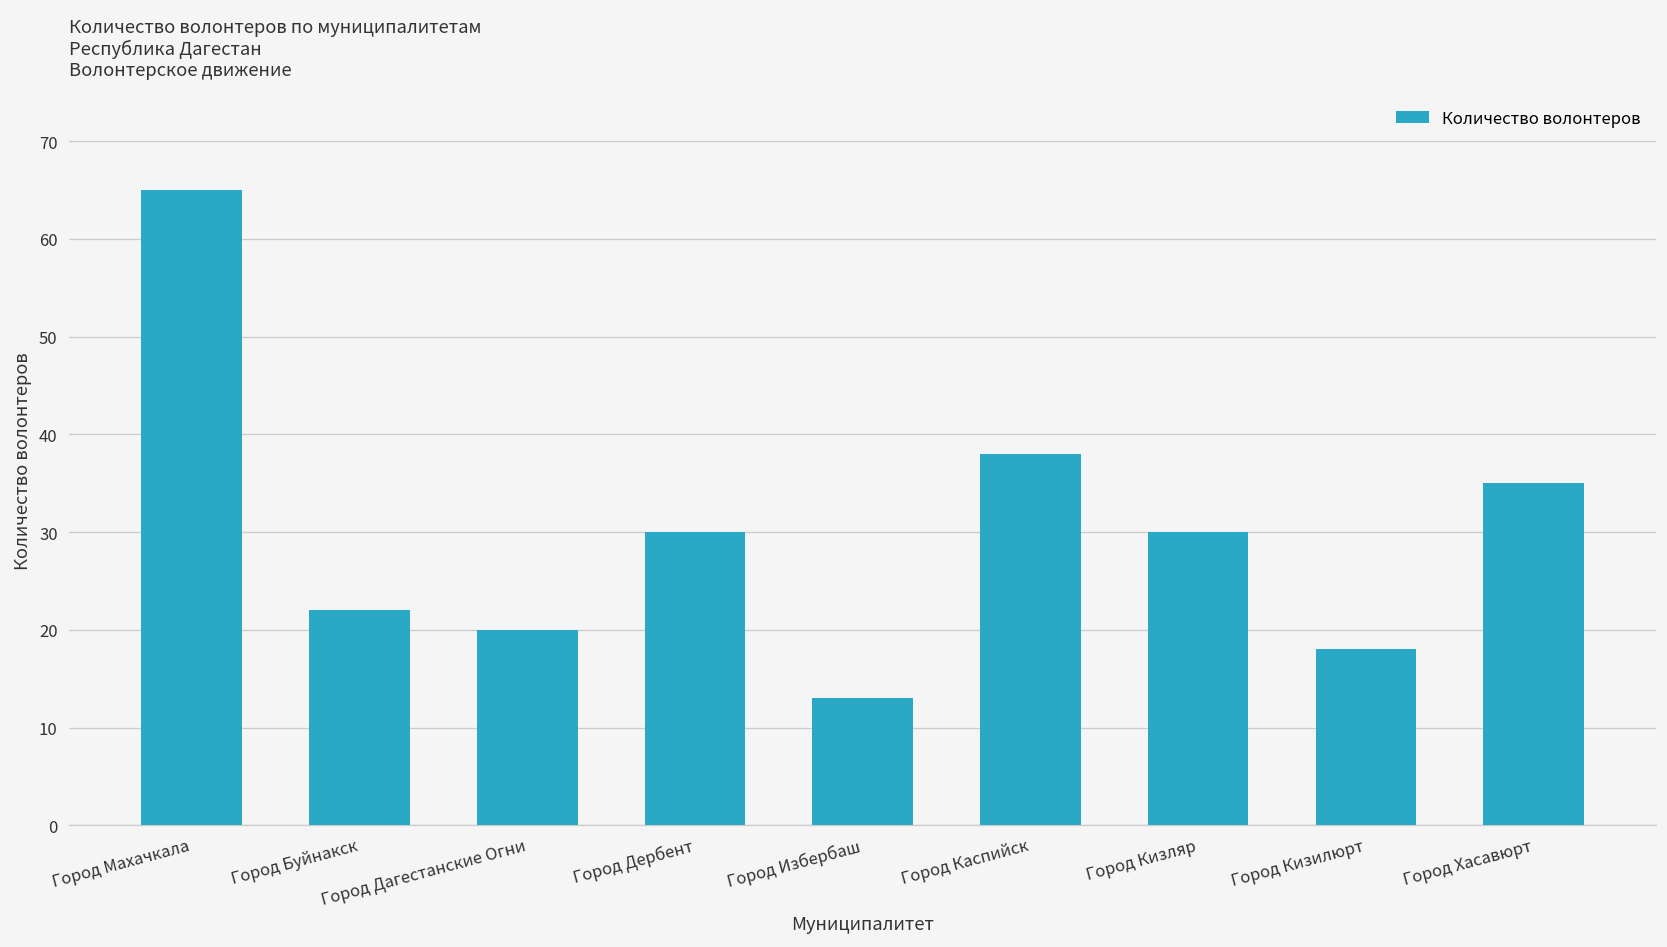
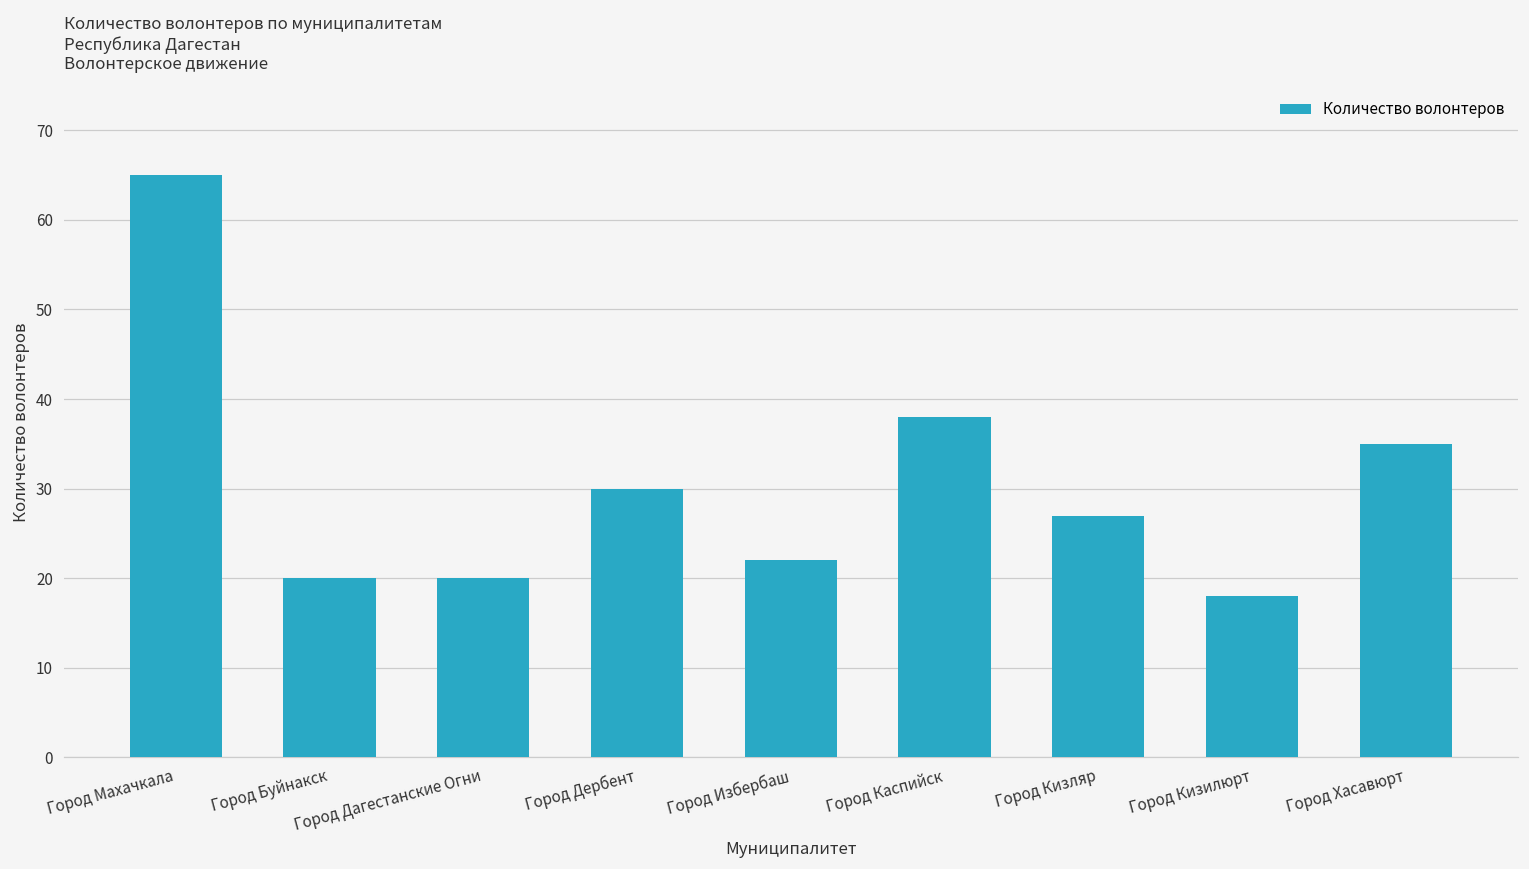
Город Буйнакск: 22 -> 20
Город Избербаш: 13 -> 22
Город Кизляр: 30 -> 27
